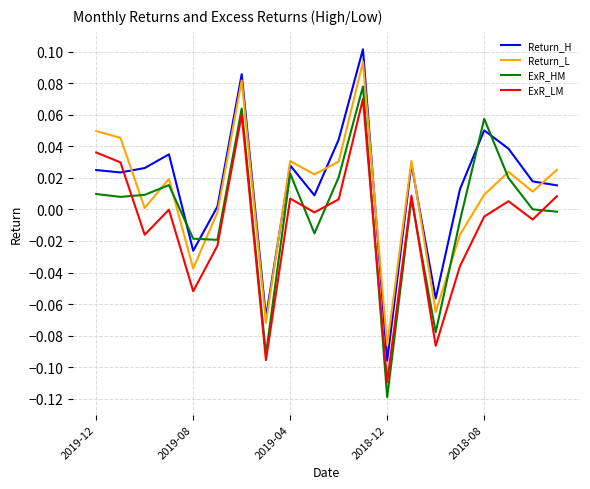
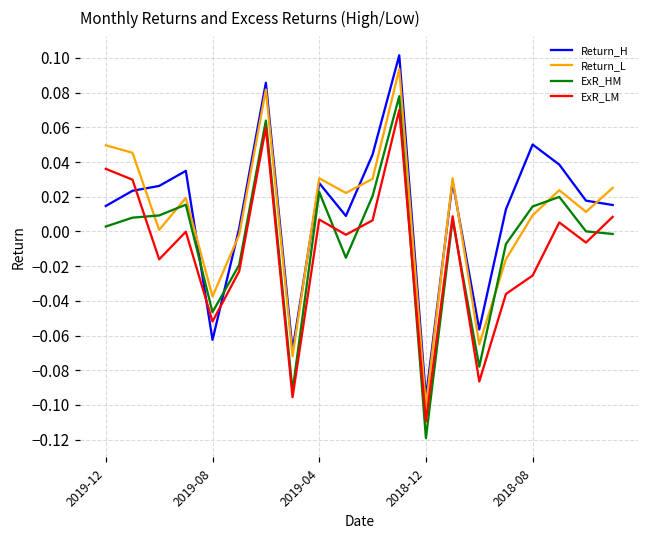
Return_H, 2019-12: 0.025 -> 0.015
ExR_HM, 2019-12: 0.010 -> 0.003
Return_H, 2019-08: -0.026 -> -0.062
ExR_HM, 2019-08: -0.019 -> -0.047
Return_L, 2018-12: -0.086 -> -0.101
ExR_HM, 2018-08: 0.057 -> 0.014
ExR_LM, 2018-08: -0.005 -> -0.025
